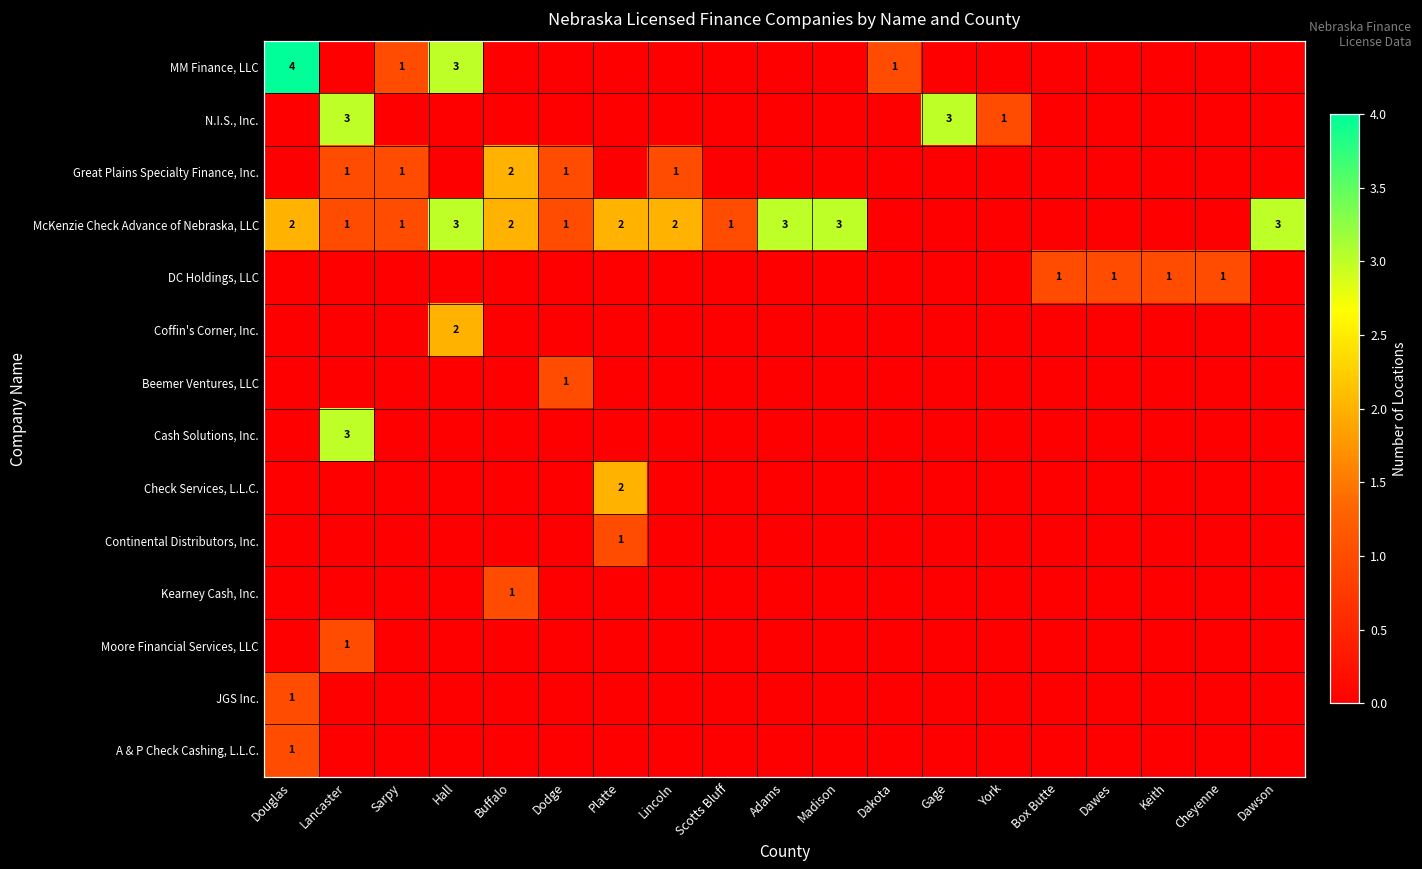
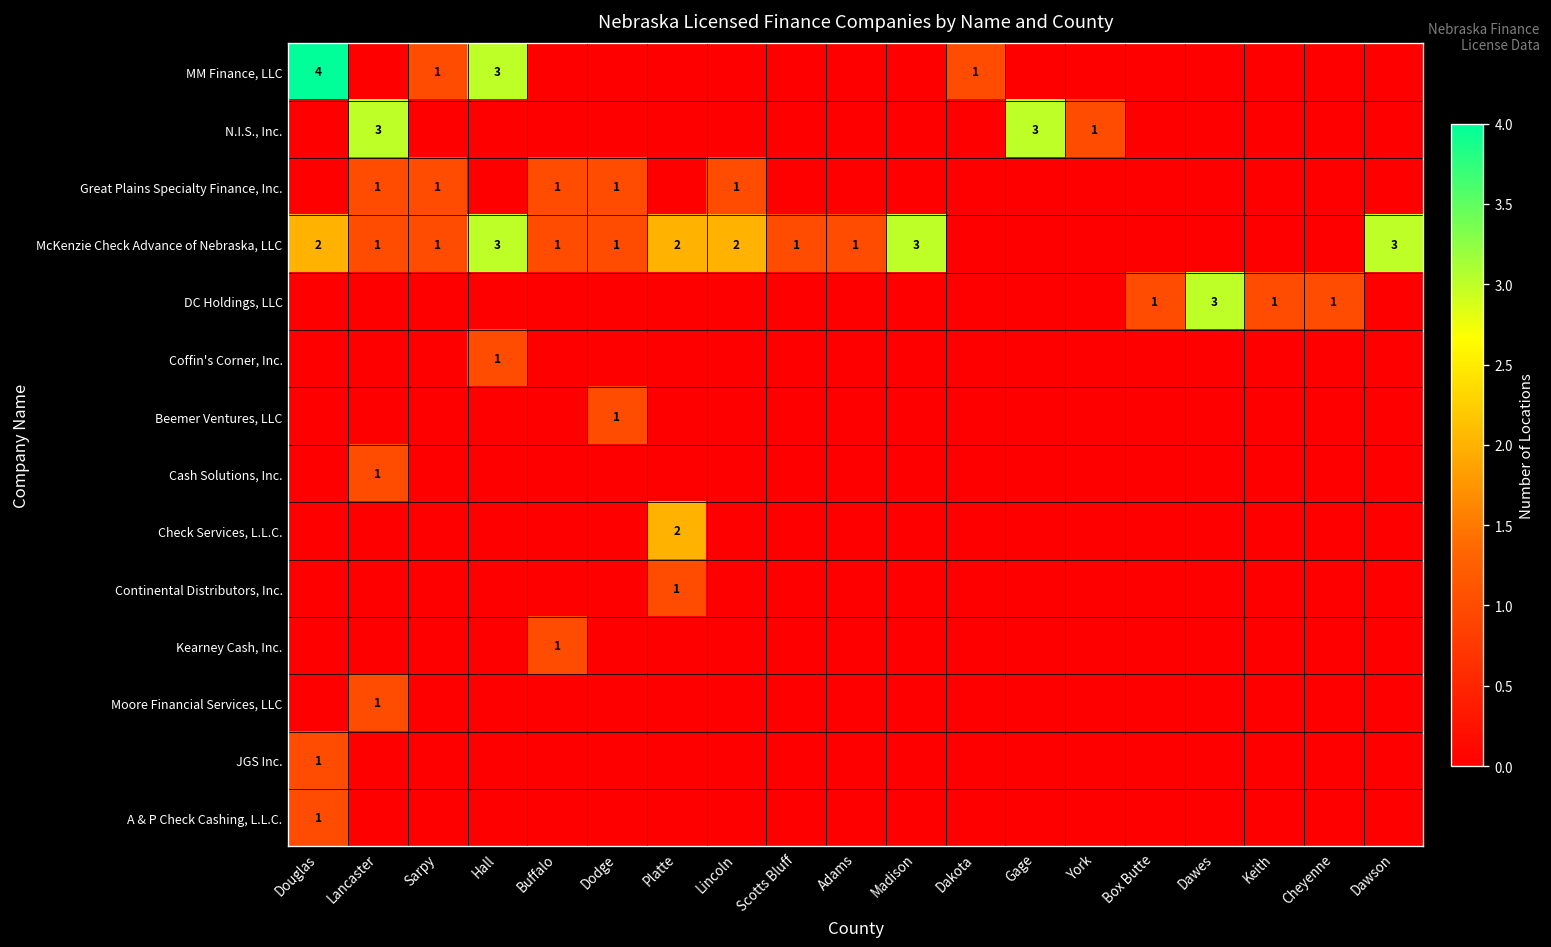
Great Plains Specialty Finance, Inc., Buffalo: 2 -> 1
McKenzie Check Advance of Nebraska, LLC, Buffalo: 2 -> 1
McKenzie Check Advance of Nebraska, LLC, Adams: 3 -> 1
DC Holdings, LLC, Dawes: 1 -> 3
Coffin's Corner, Inc., Hall: 2 -> 1
Cash Solutions, Inc., Lancaster: 3 -> 1
